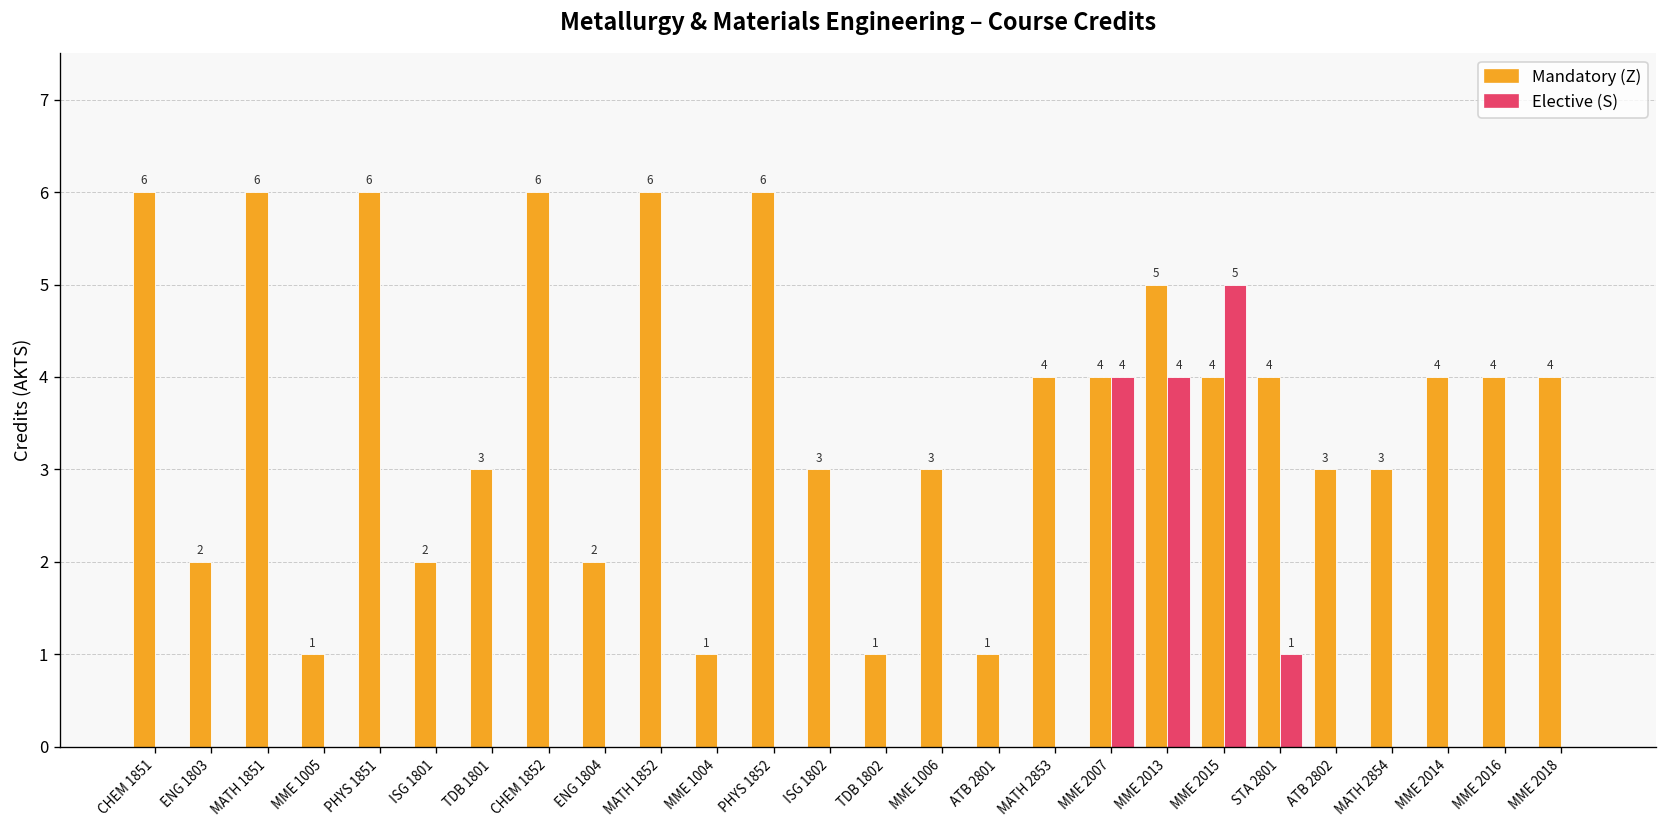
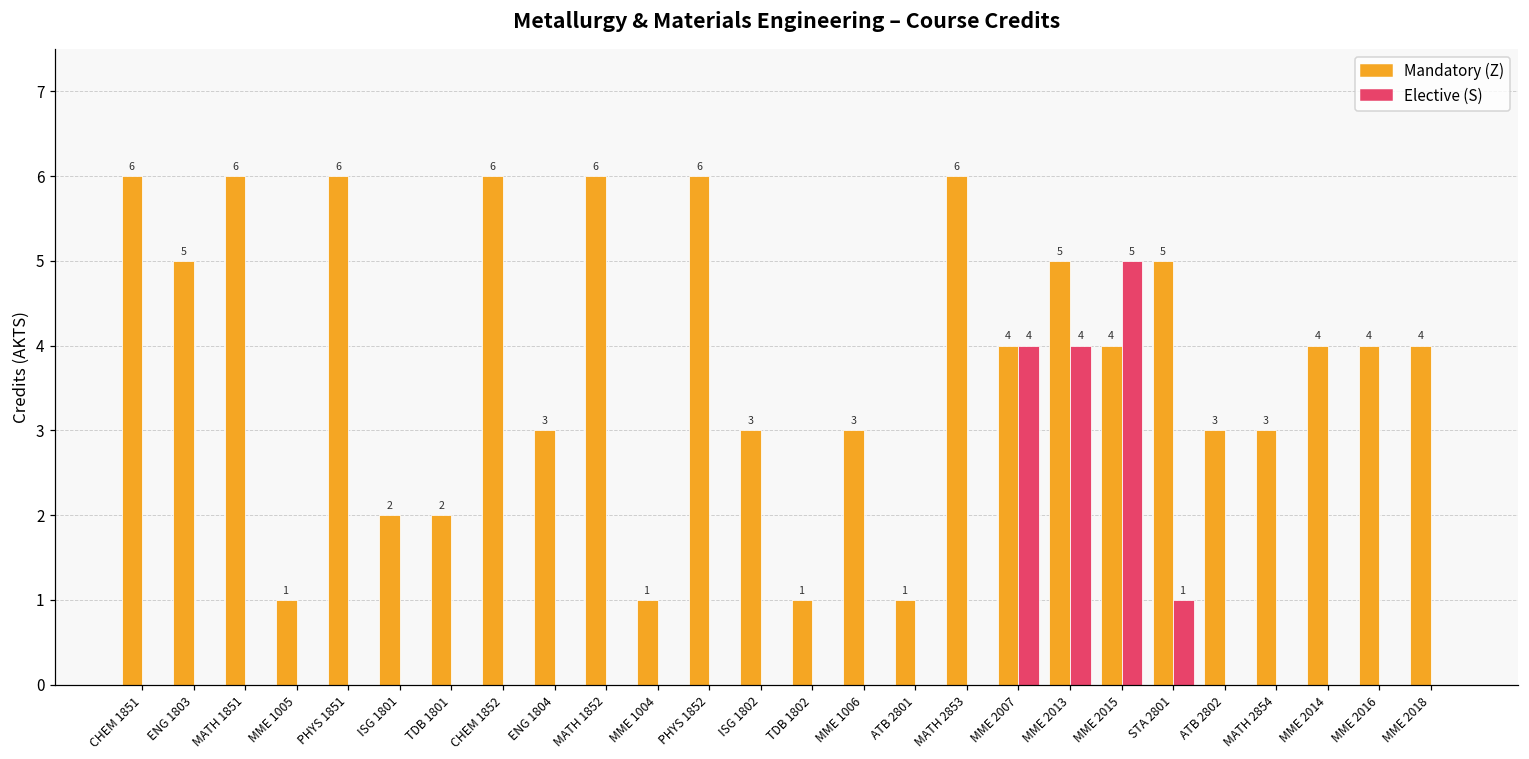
Mandatory (Z), ENG 1803: 2 -> 5
Mandatory (Z), TDB 1801: 3 -> 2
Mandatory (Z), ENG 1804: 2 -> 3
Mandatory (Z), MATH 2853: 4 -> 6
Mandatory (Z), STA 2801: 4 -> 5
